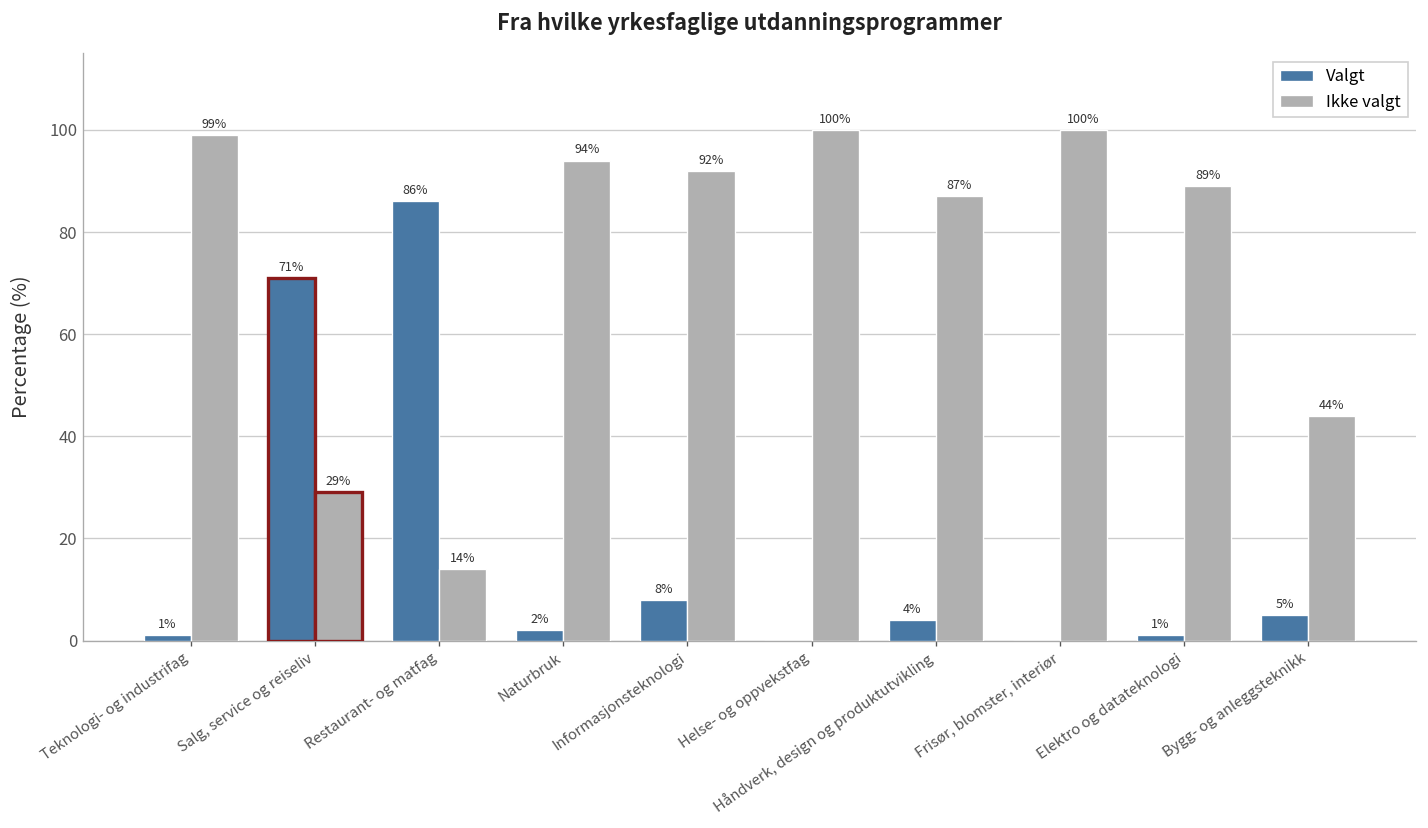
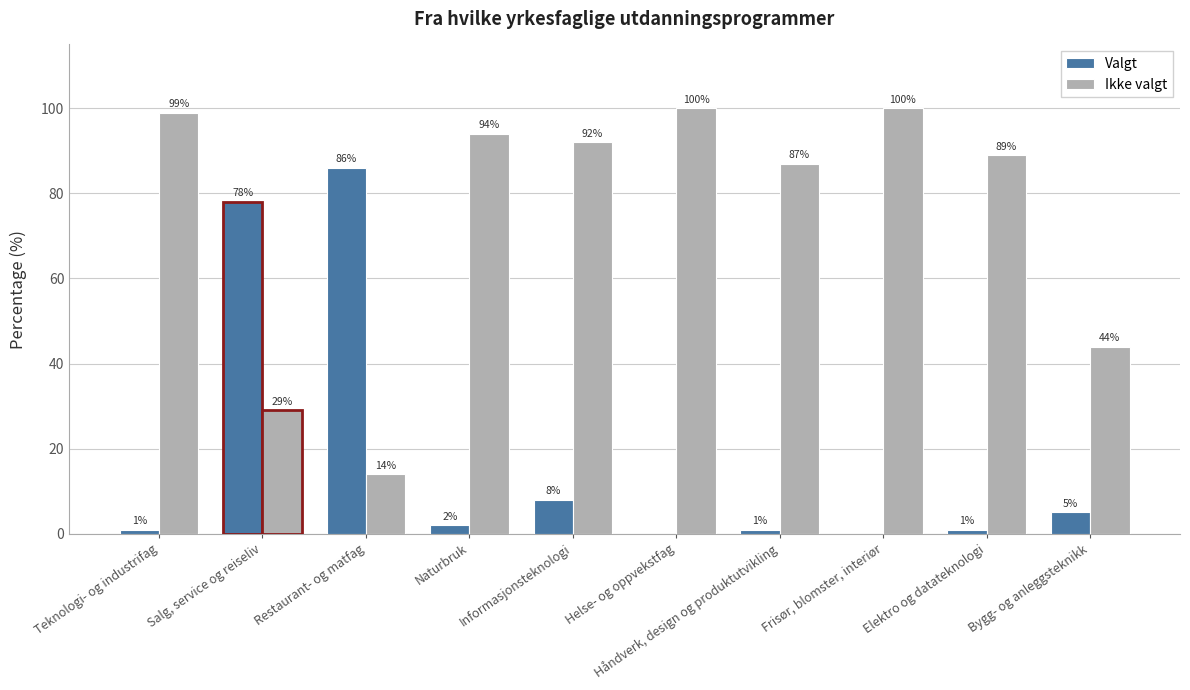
Valgt, Salg, service og reiseliv: 71% -> 78%
Valgt, Håndverk, design og produktutvikling: 4% -> 1%
